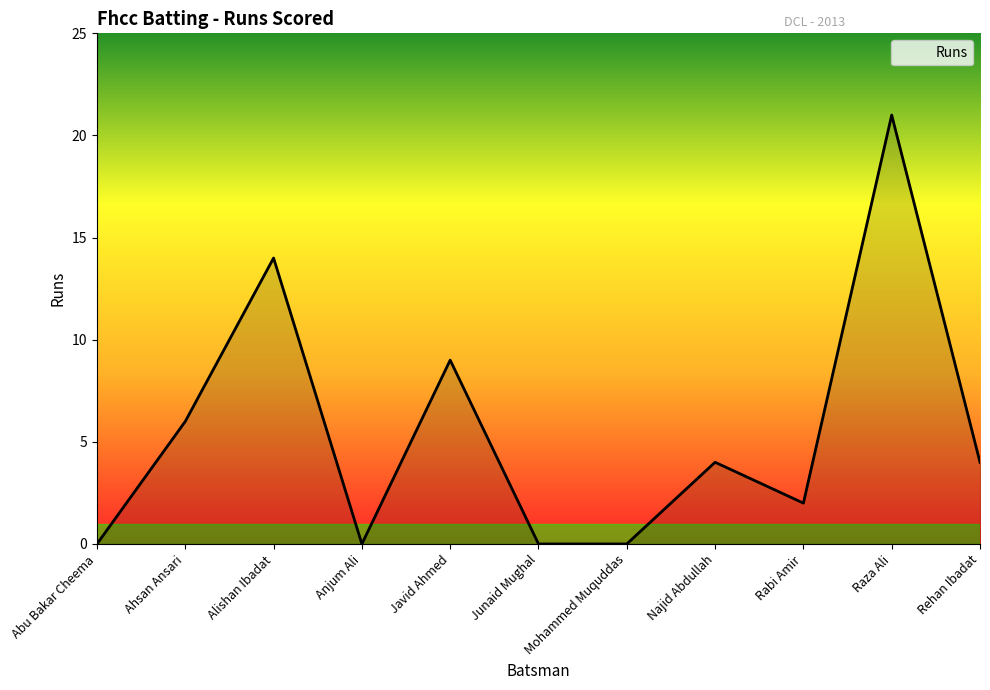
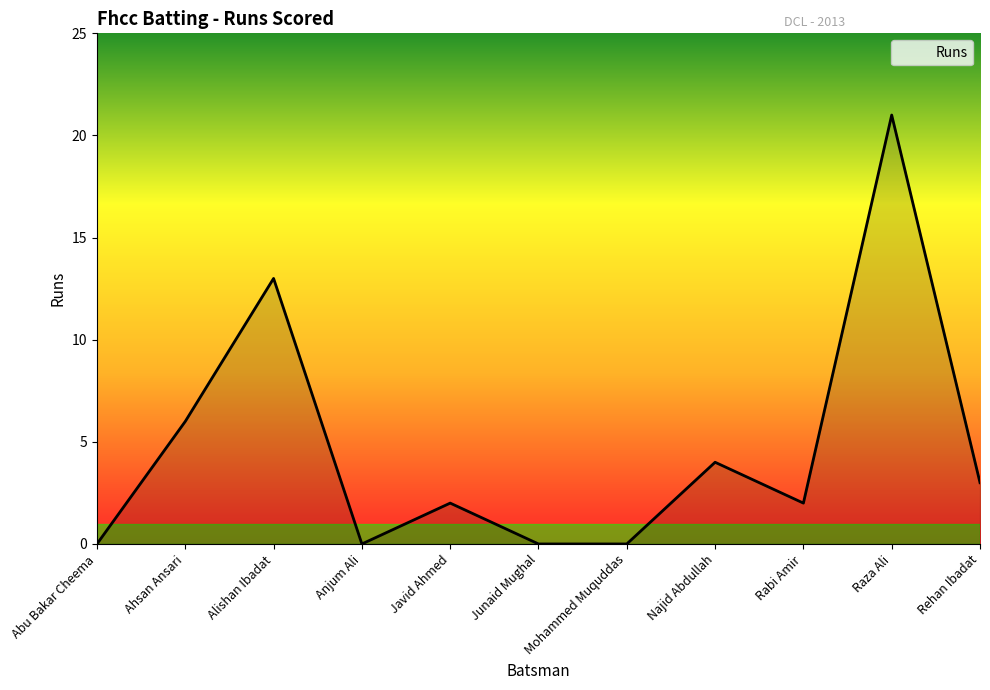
Alishan Ibadat: 14 -> 13
Javid Ahmed: 9 -> 2
Rehan Ibadat: 4 -> 3
